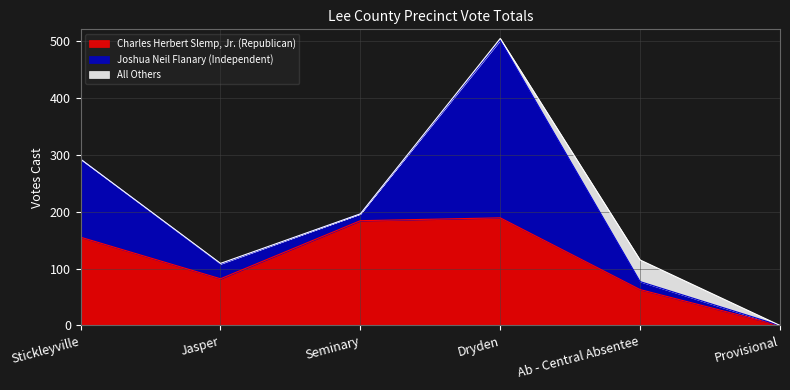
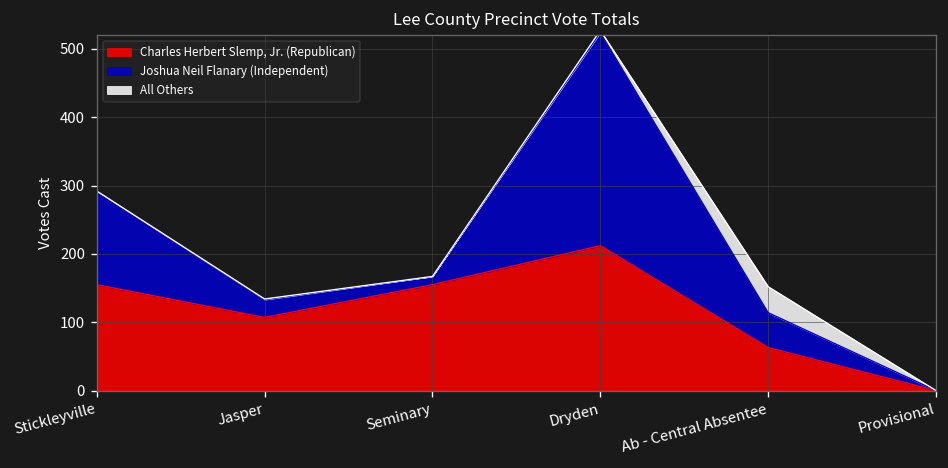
Charles Herbert Slemp, Jr. (Republican), Jasper: 80 -> 110
Charles Herbert Slemp, Jr. (Republican), Seminary: 180 -> 160
Charles Herbert Slemp, Jr. (Republican), Dryden: 190 -> 210
Joshua Neil Flanary (Independent), Ab - Central Absentee: 10 -> 50
